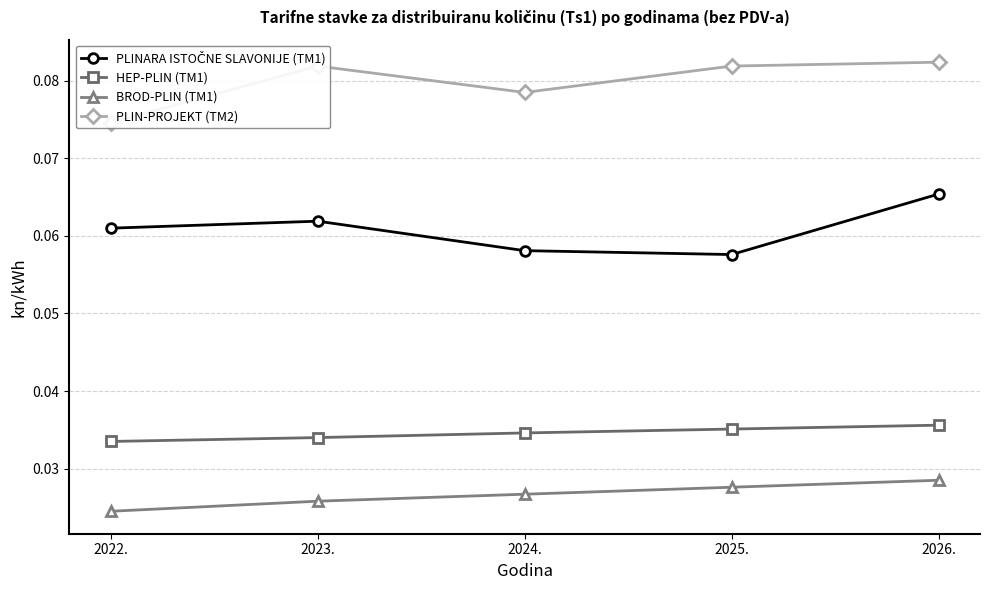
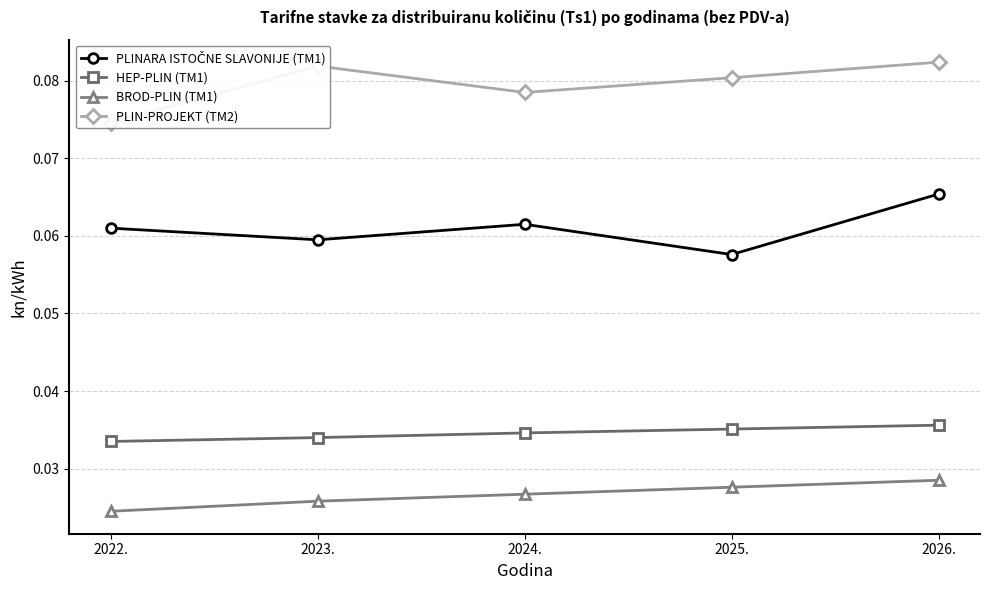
PLINARA ISTOČNE SLAVONIJE (TM1), 2023.: 0.062 -> 0.060
PLINARA ISTOČNE SLAVONIJE (TM1), 2024.: 0.058 -> 0.062
PLIN-PROJEKT (TM2), 2025.: 0.082 -> 0.080
